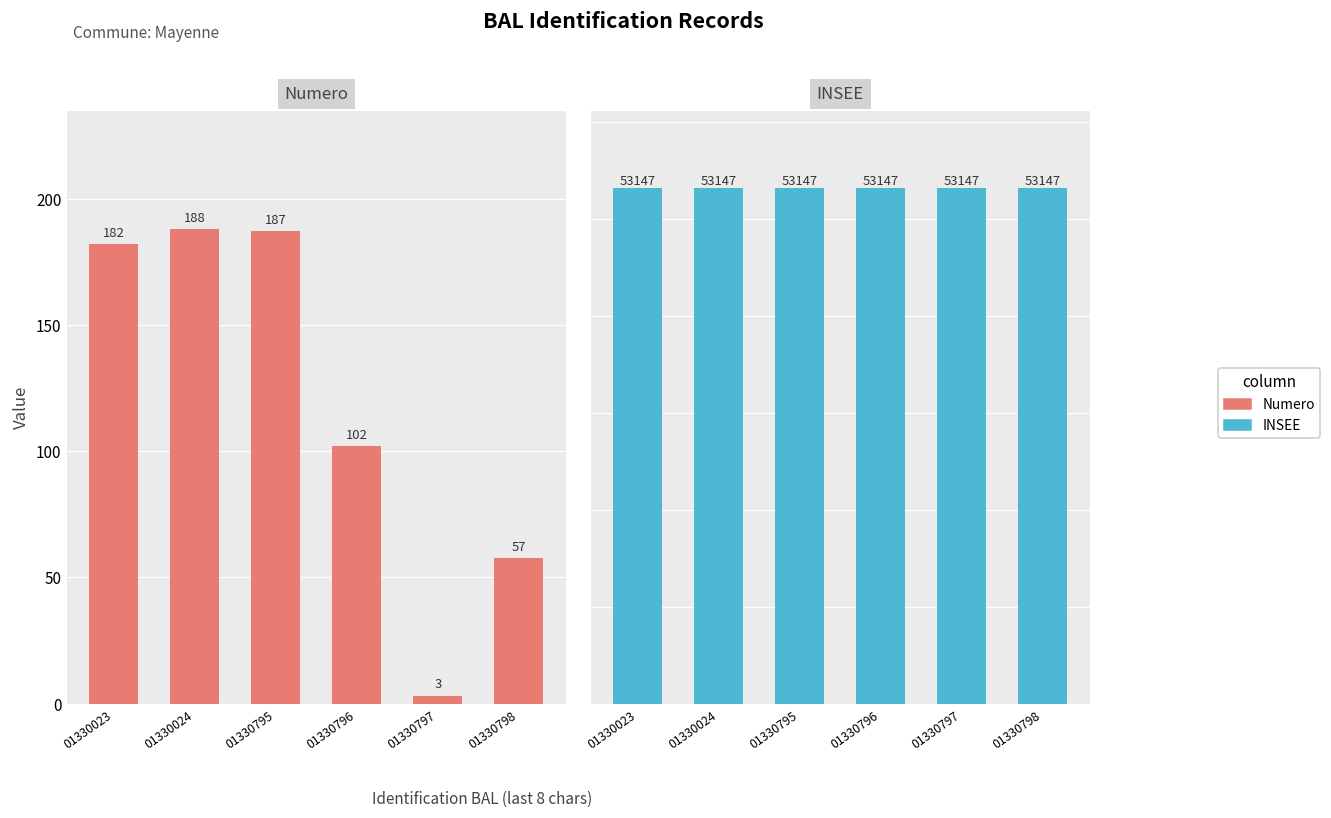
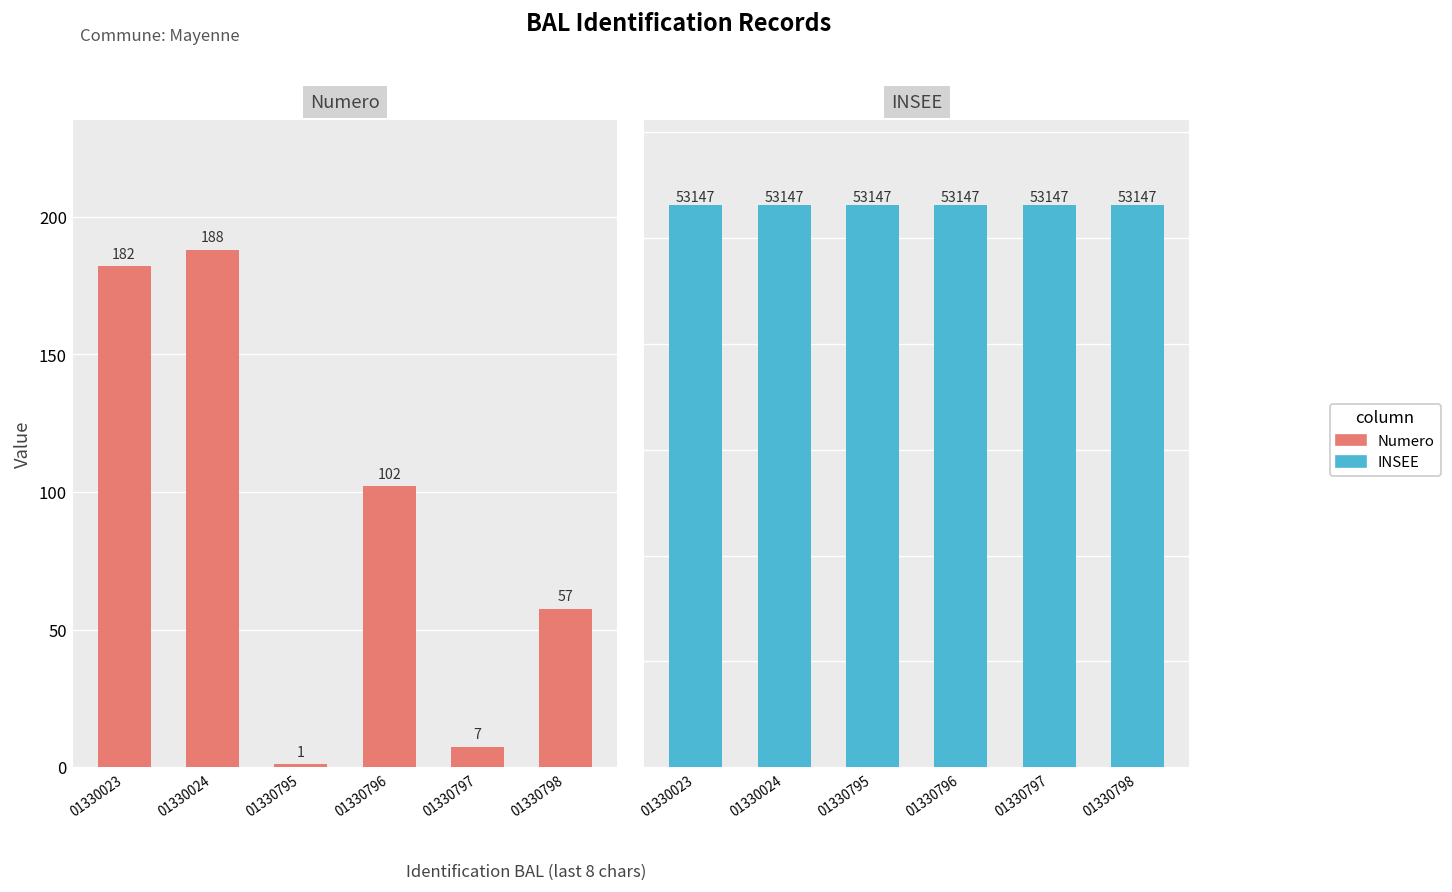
Numero, 01330795: 187 -> 1
Numero, 01330797: 3 -> 7
